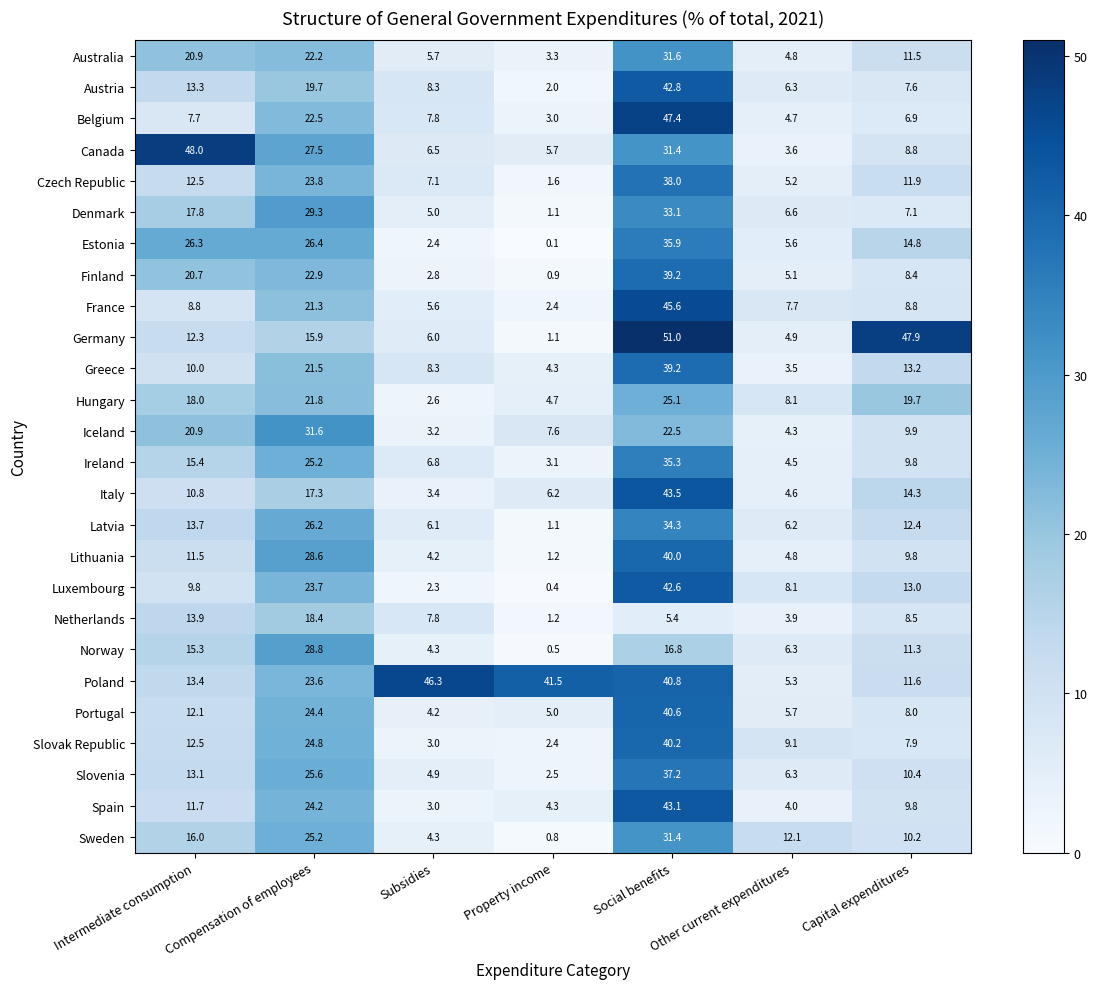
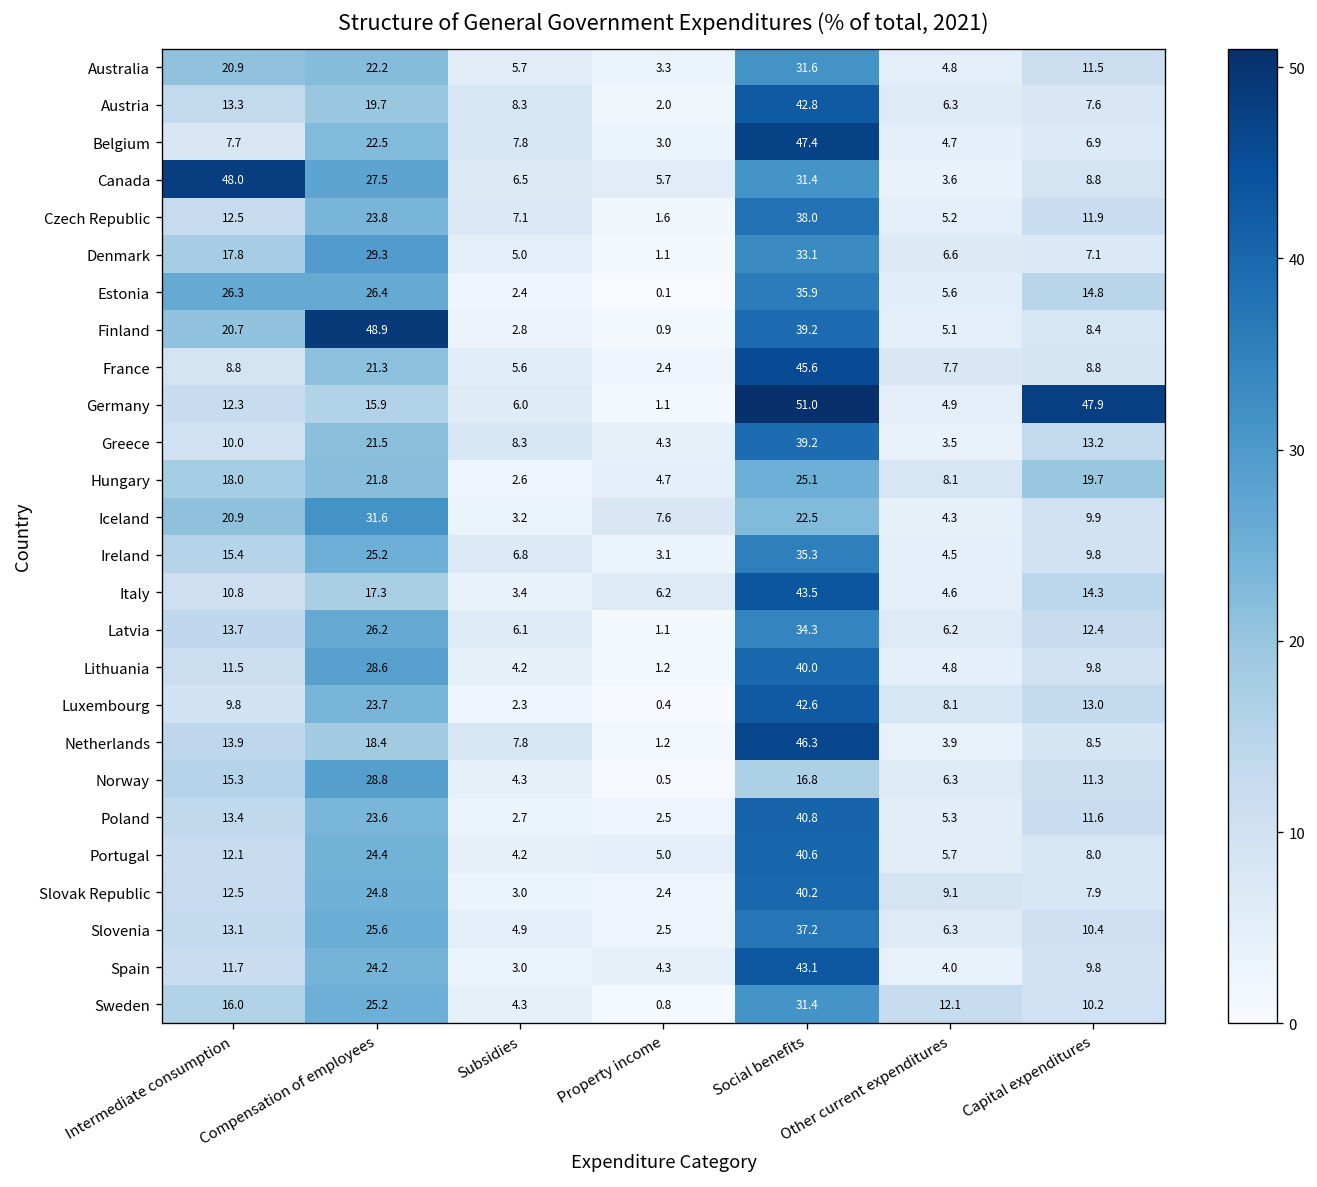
Finland, Compensation of employees: 22.9 -> 48.9
Netherlands, Social benefits: 5.4 -> 46.3
Poland, Subsidies: 46.3 -> 2.7
Poland, Property income: 41.5 -> 2.5
